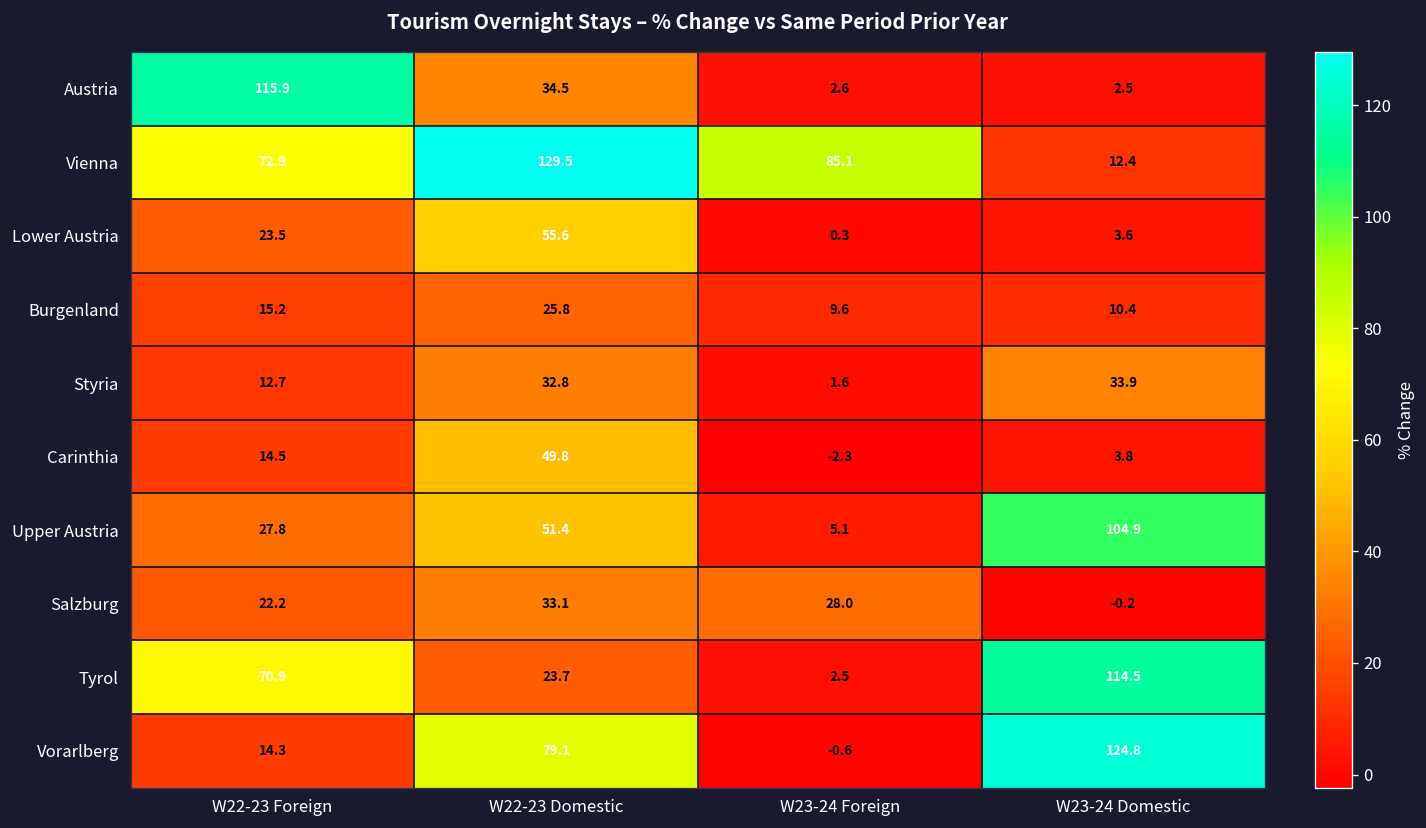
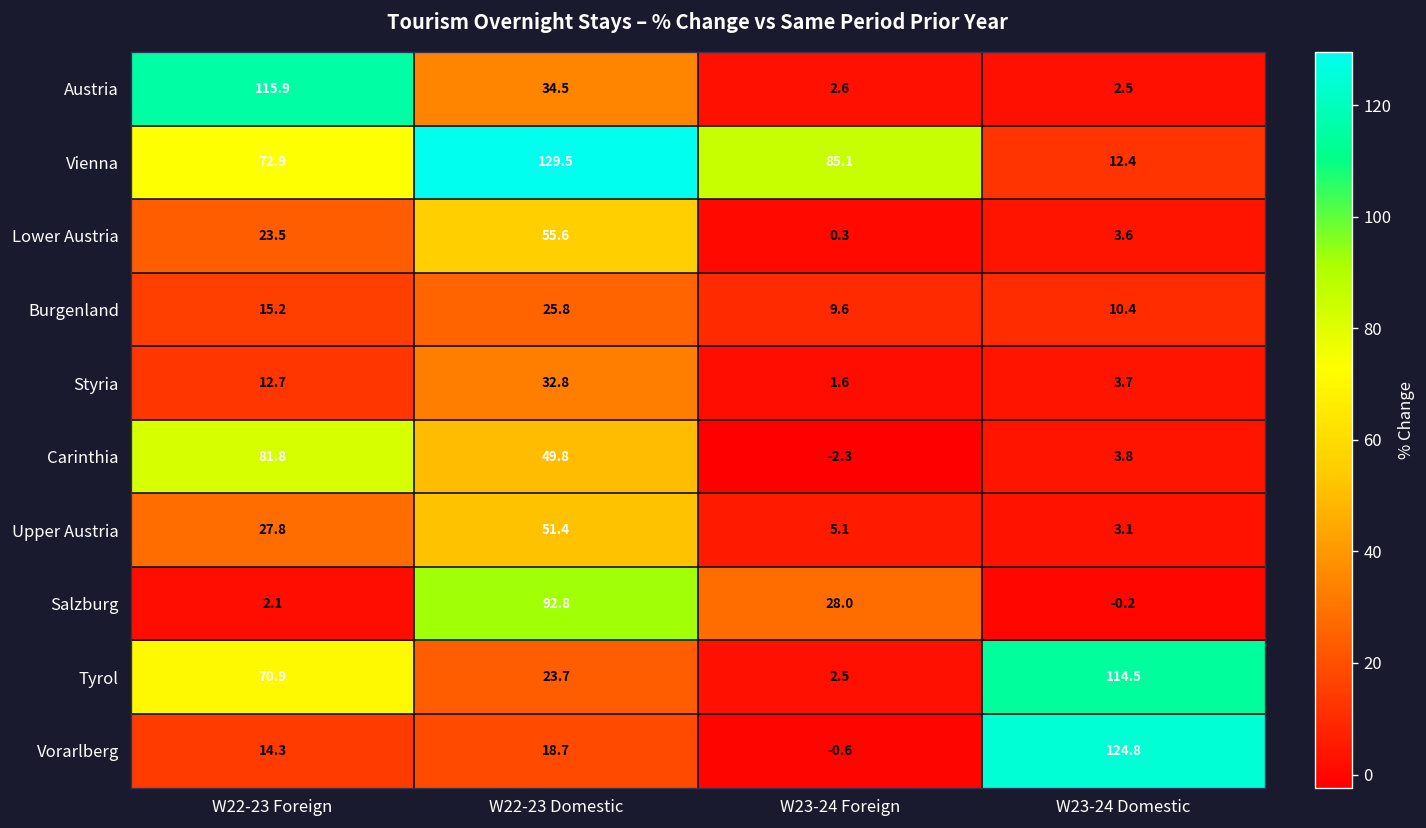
Styria, W23-24 Domestic: 33.9 -> 3.7
Carinthia, W22-23 Foreign: 14.5 -> 81.8
Upper Austria, W23-24 Domestic: 104.9 -> 3.1
Salzburg, W22-23 Foreign: 22.2 -> 2.1
Salzburg, W22-23 Domestic: 33.1 -> 92.8
Vorarlberg, W22-23 Domestic: 79.1 -> 18.7
